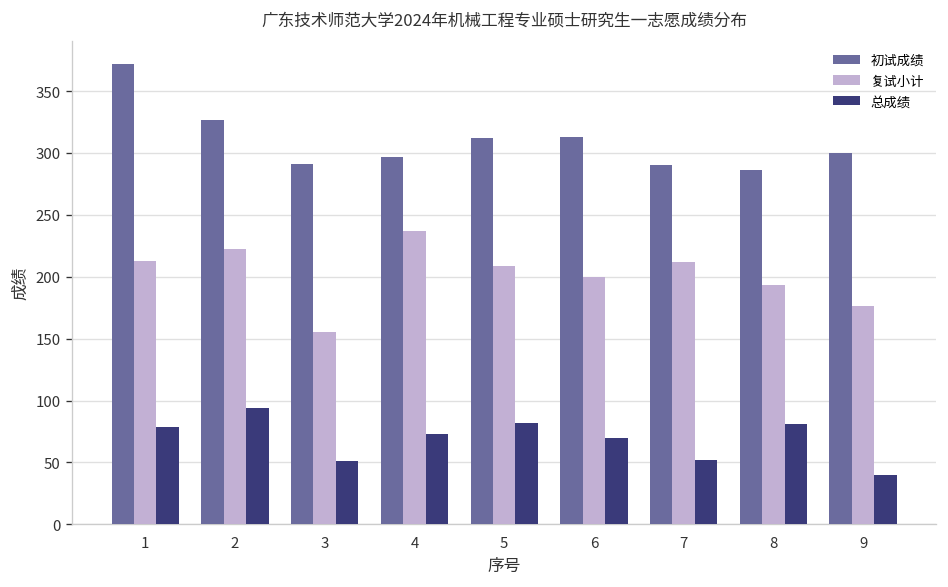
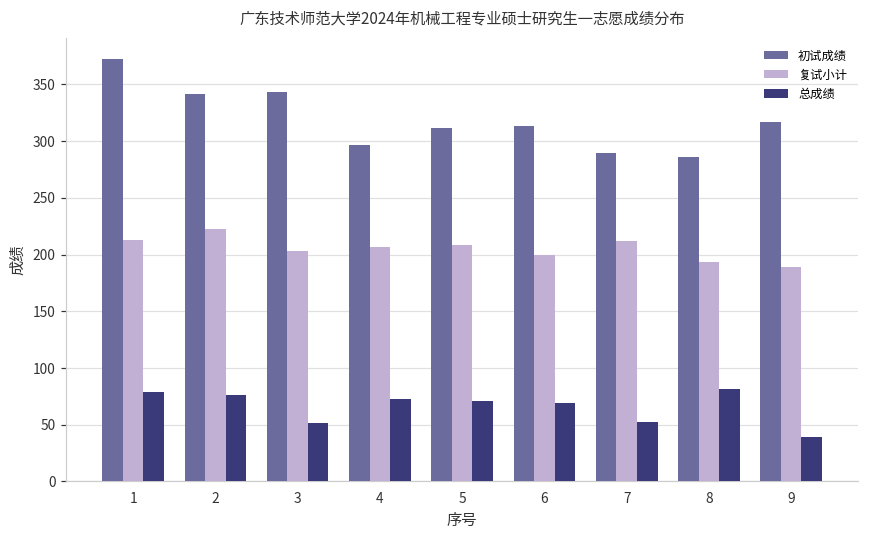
初试成绩, 2: 327 -> 342
总成绩, 2: 94 -> 77
初试成绩, 3: 291 -> 343
复试小计, 3: 155 -> 203
复试小计, 4: 237 -> 207
总成绩, 5: 82 -> 71
初试成绩, 9: 300 -> 317
复试小计, 9: 176 -> 189
